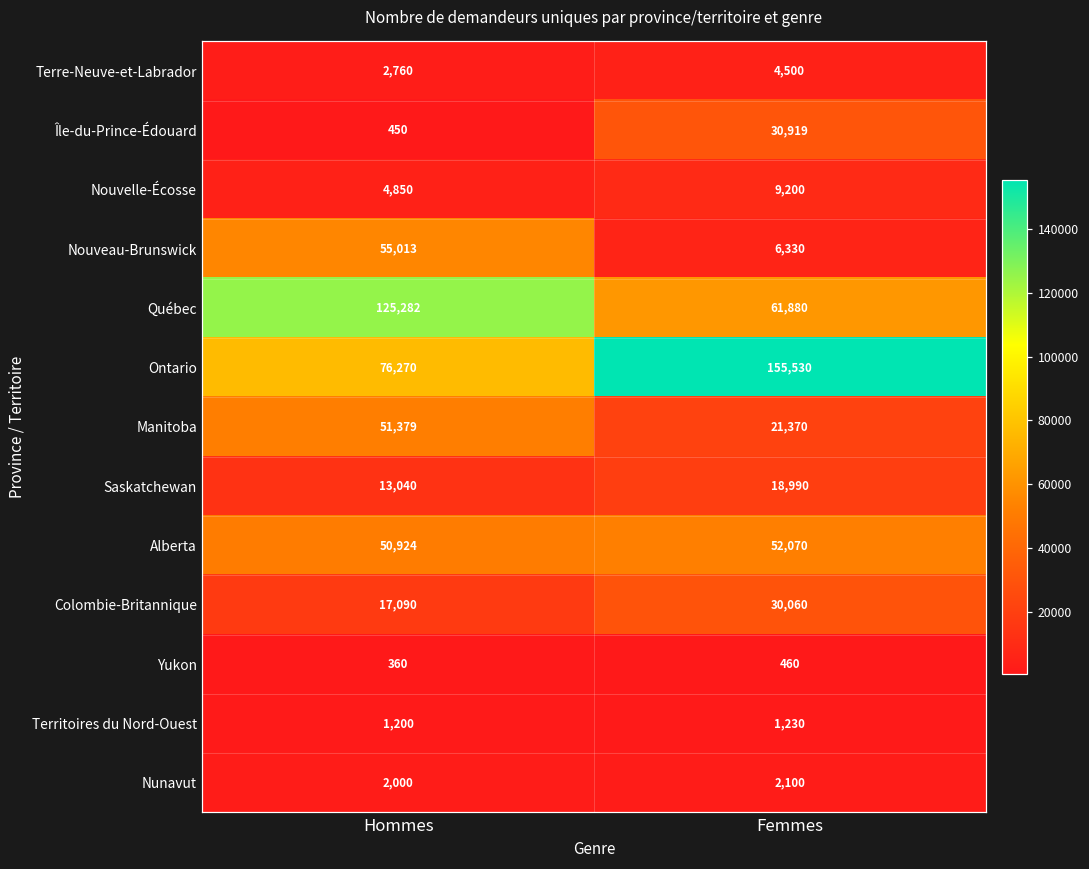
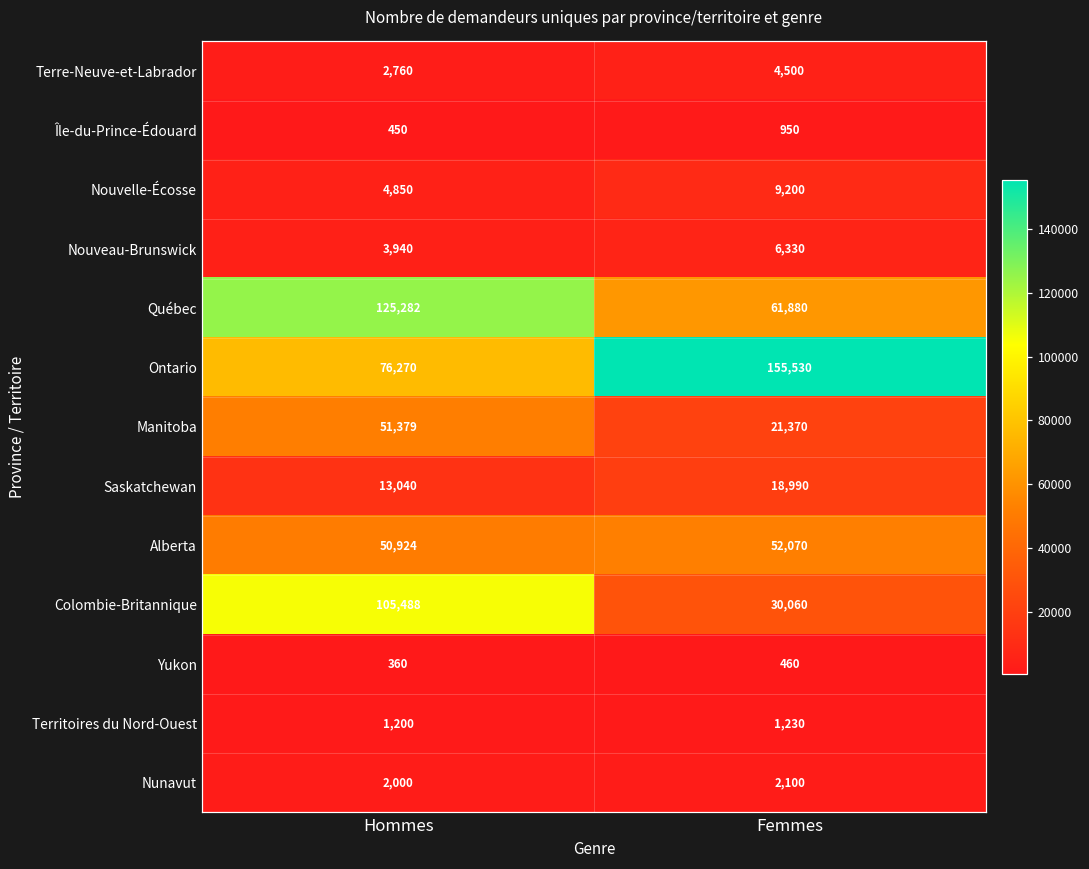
Île-du-Prince-Édouard, Femmes: 30,919 -> 950
Nouveau-Brunswick, Hommes: 55,013 -> 3,940
Colombie-Britannique, Hommes: 17,090 -> 105,488
